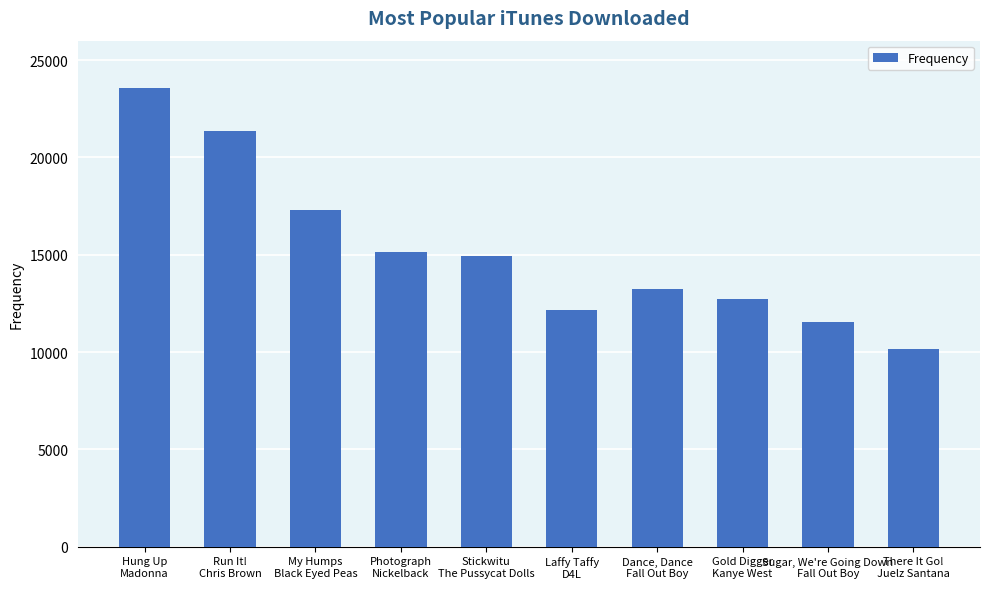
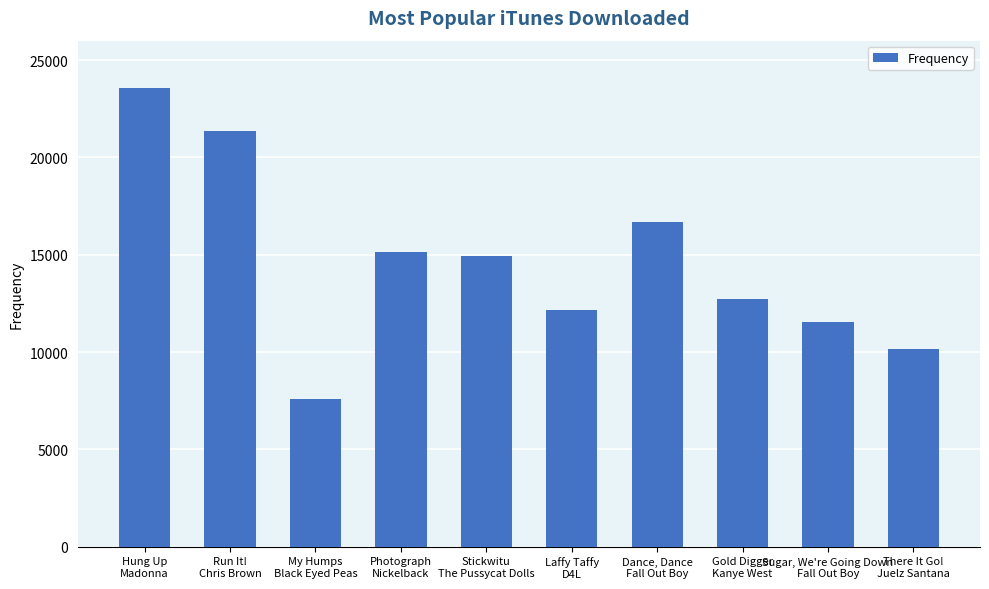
My Humps Black Eyed Peas: 17300 -> 7600
Dance, Dance Fall Out Boy: 13200 -> 16700
